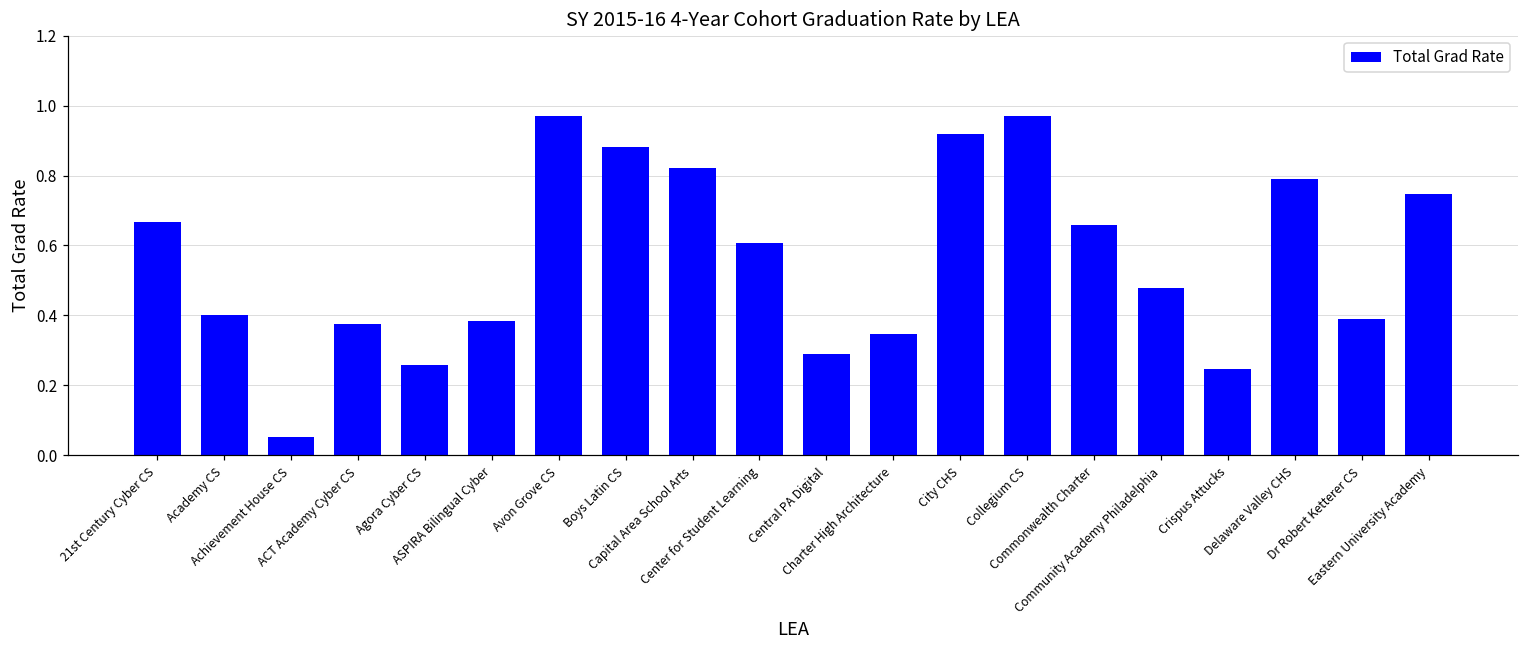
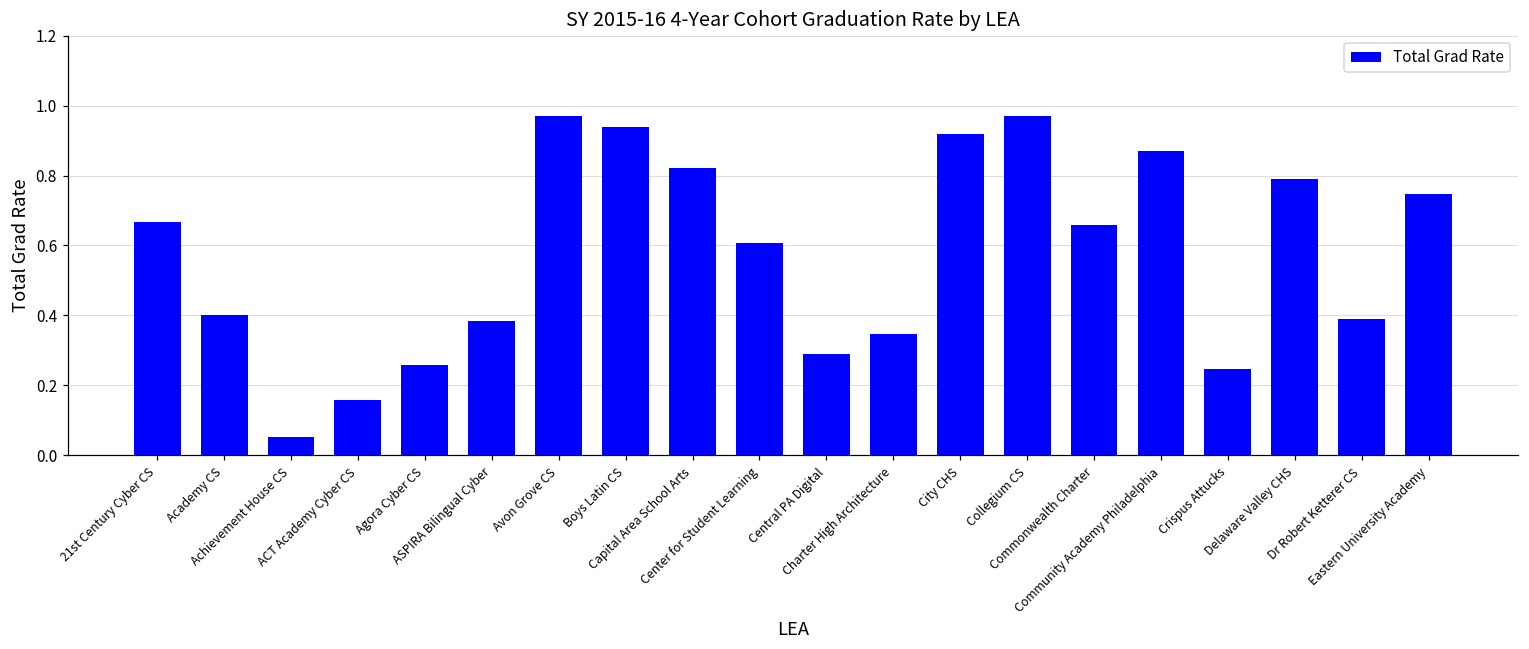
ACT Academy Cyber CS: 0.38 -> 0.16
Boys Latin CS: 0.88 -> 0.94
Community Academy Philadelphia: 0.48 -> 0.87
